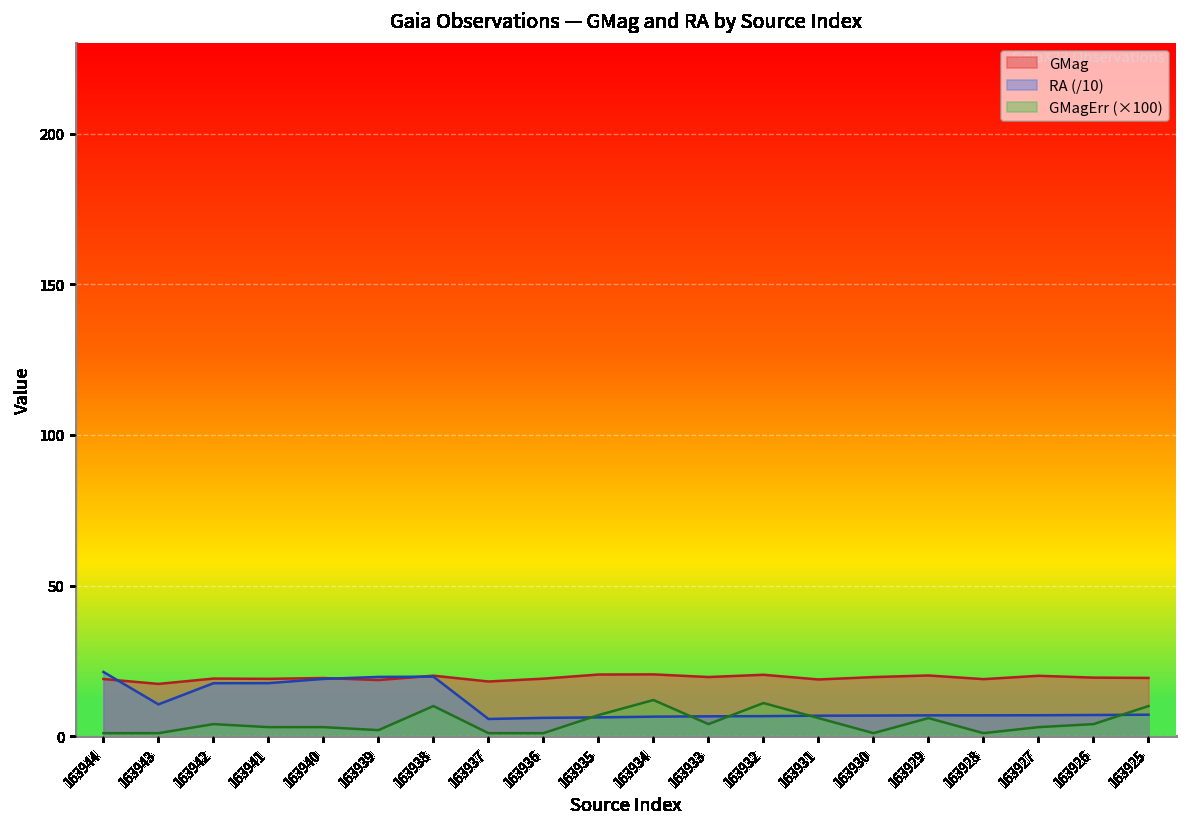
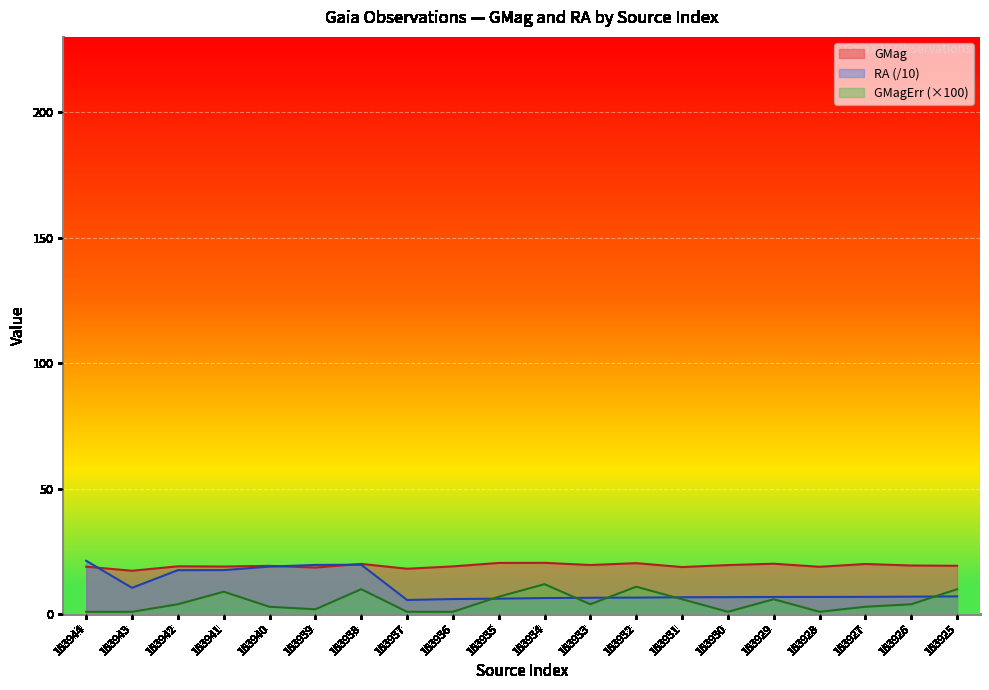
GMagErr (×100), 163941: 3 -> 9
